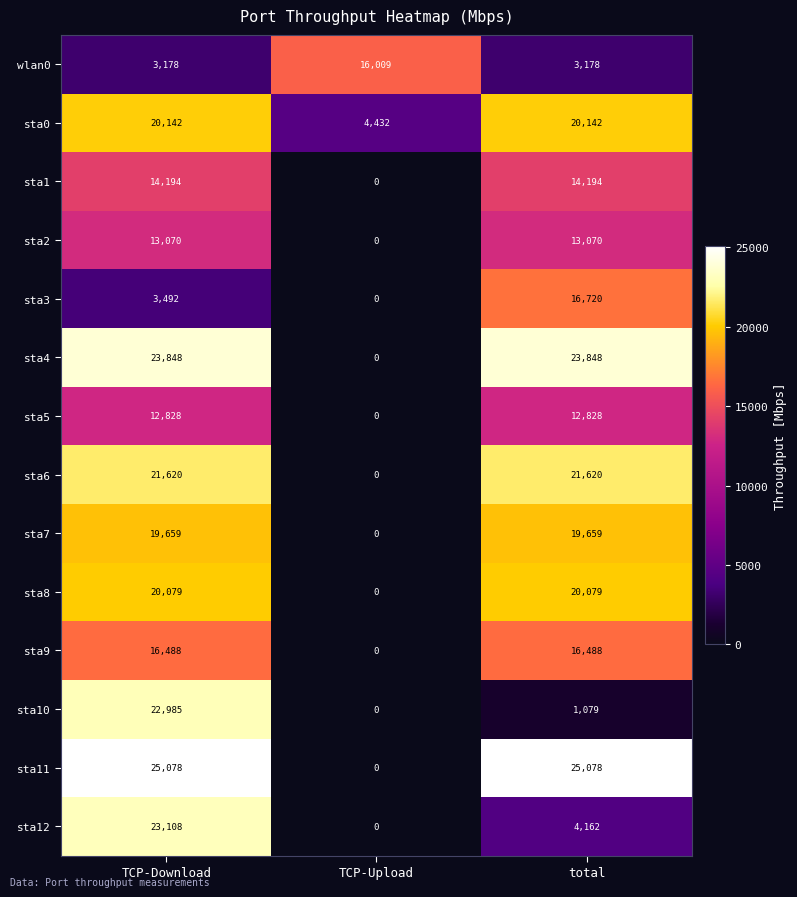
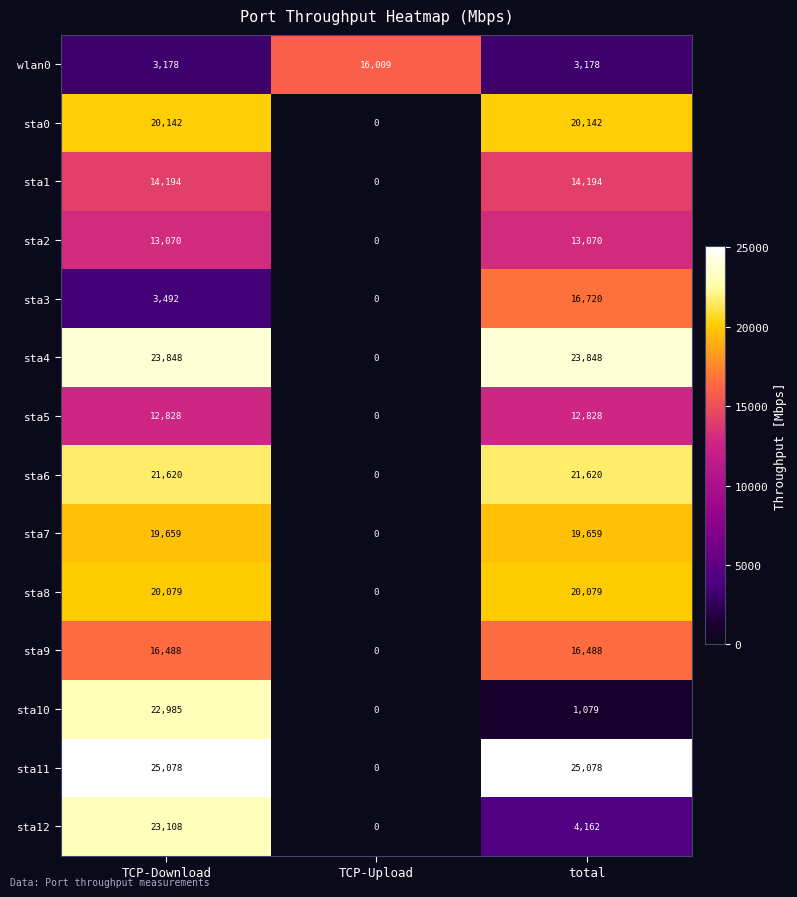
sta0, TCP-Upload: 4,432 -> 0
